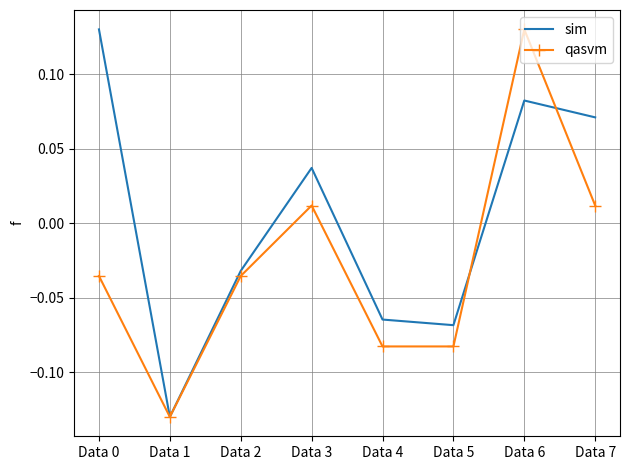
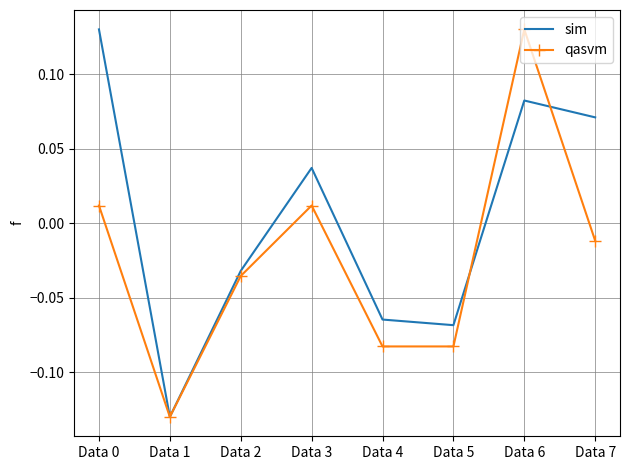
qasvm, Data 0: -0.035 -> 0.012
qasvm, Data 7: 0.012 -> -0.012
